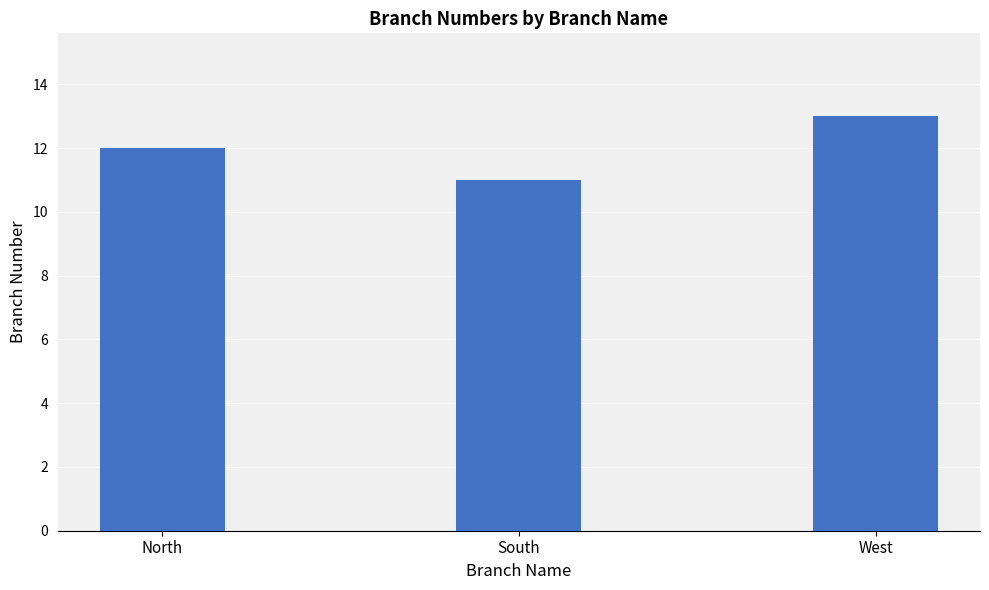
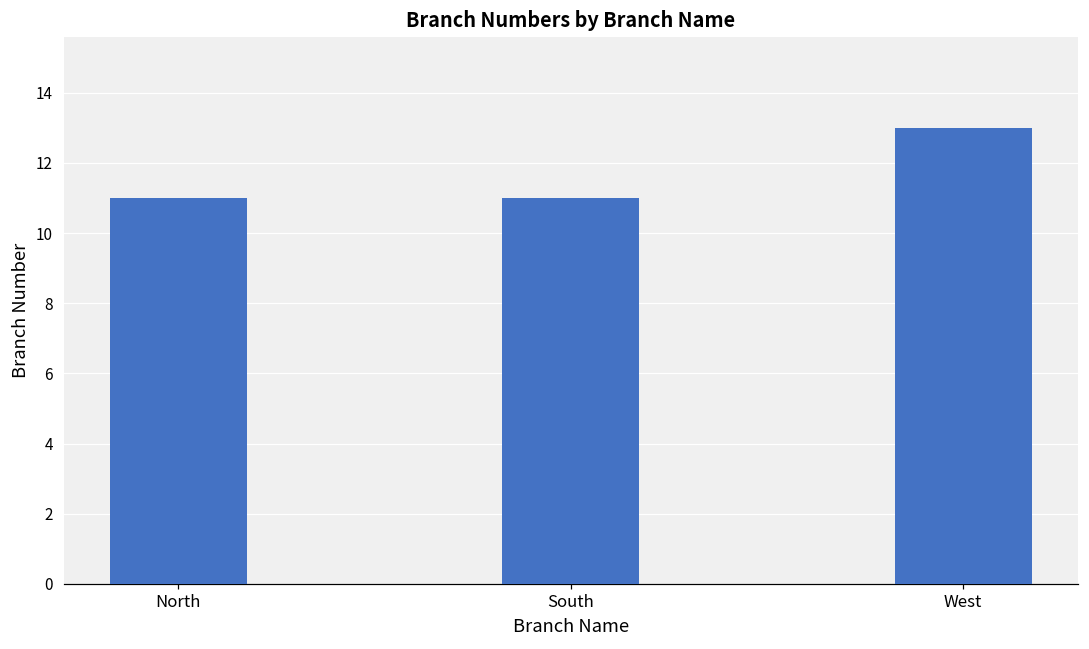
North: 12 -> 11
